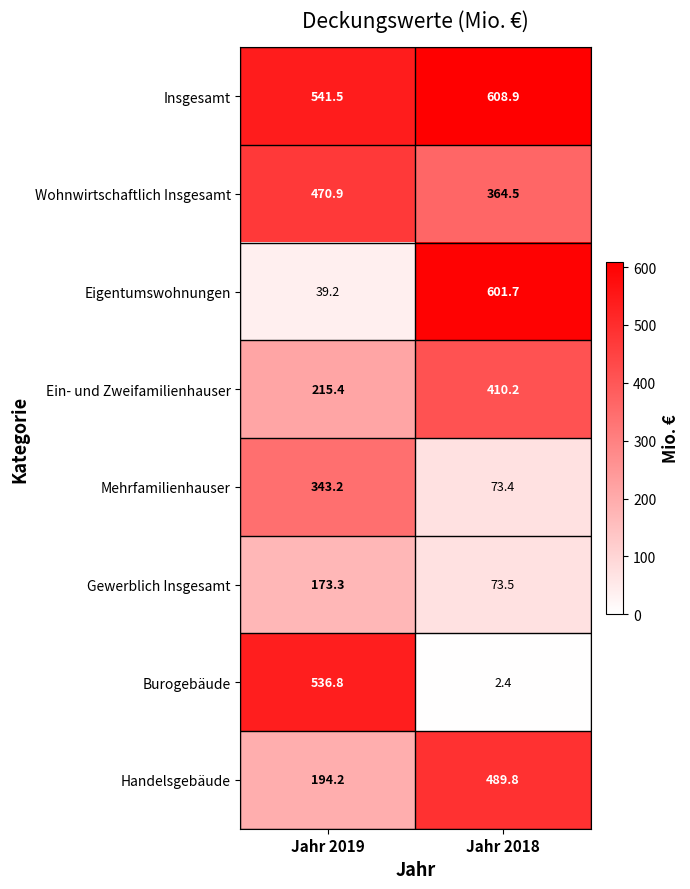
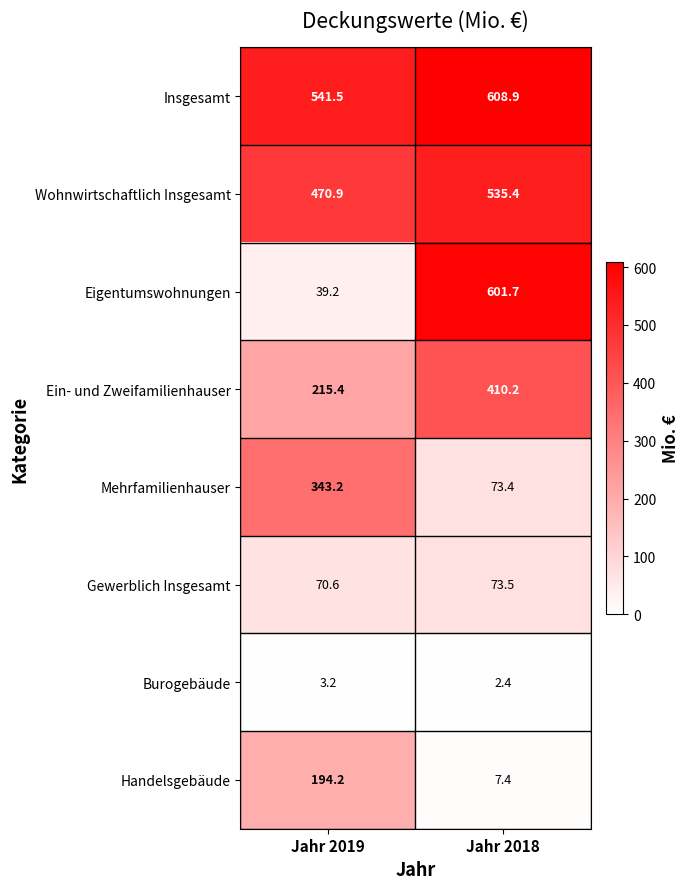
Wohnwirtschaftlich Insgesamt, Jahr 2018: 364.5 -> 535.4
Gewerblich Insgesamt, Jahr 2019: 173.3 -> 70.6
Burogebäude, Jahr 2019: 536.8 -> 3.2
Handelsgebäude, Jahr 2018: 489.8 -> 7.4
